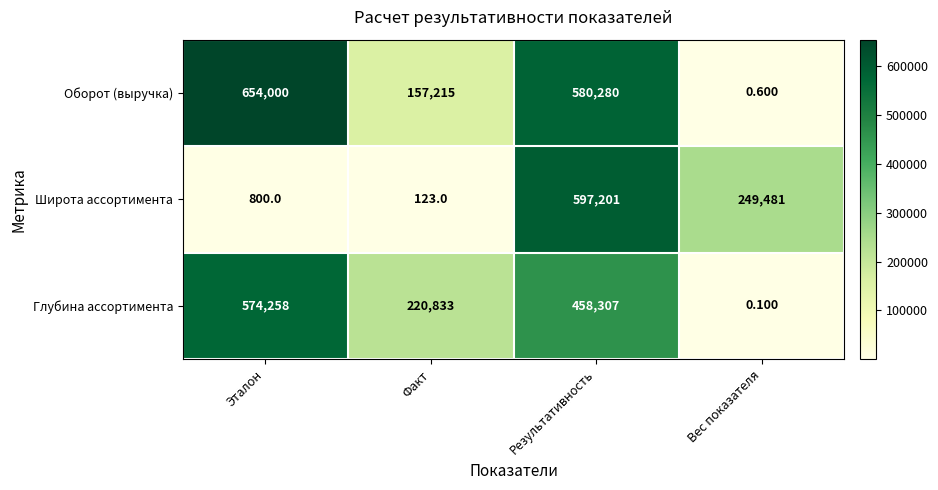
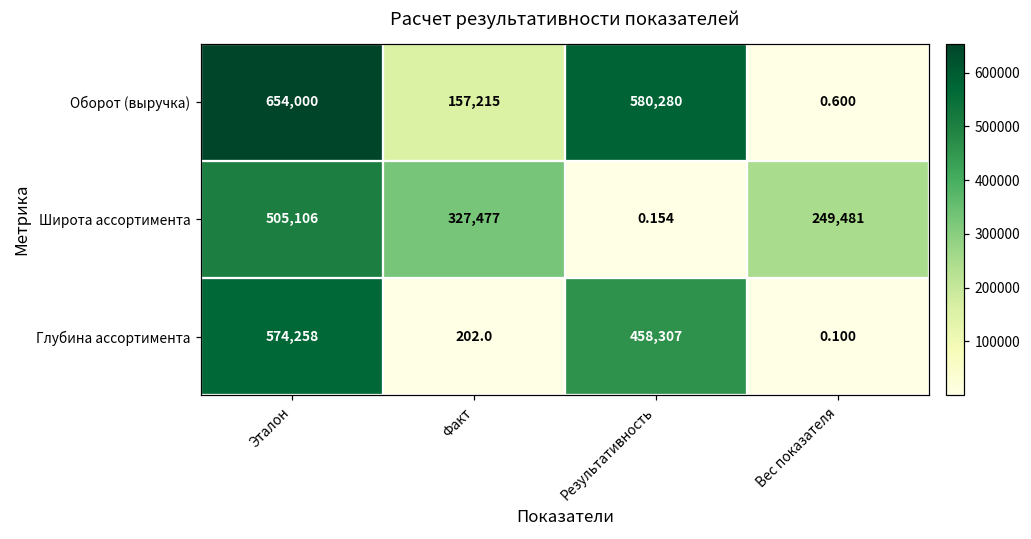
Широта ассортимента, Эталон: 800.0 -> 505,106
Широта ассортимента, Факт: 123.0 -> 327,477
Широта ассортимента, Результативность: 597,201 -> 0.154
Глубина ассортимента, Факт: 220,833 -> 202.0
